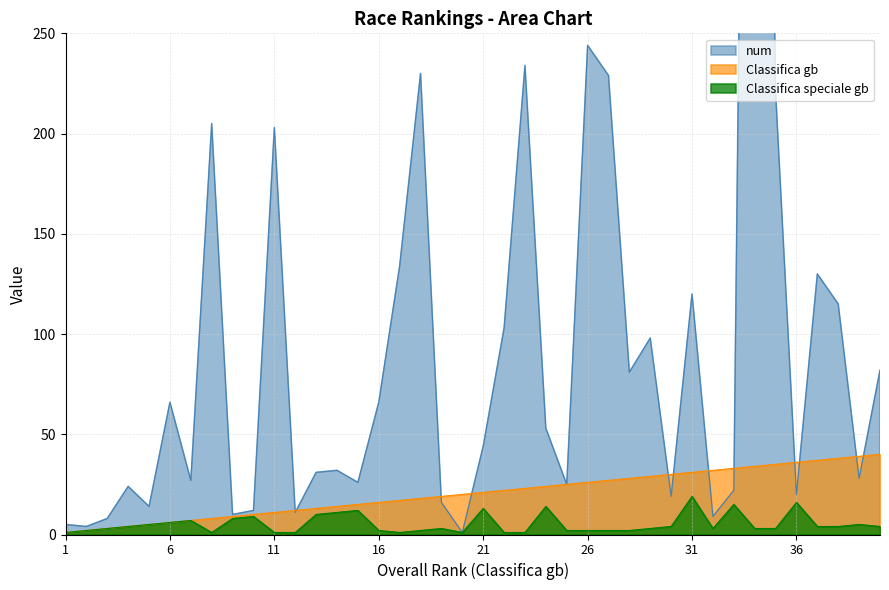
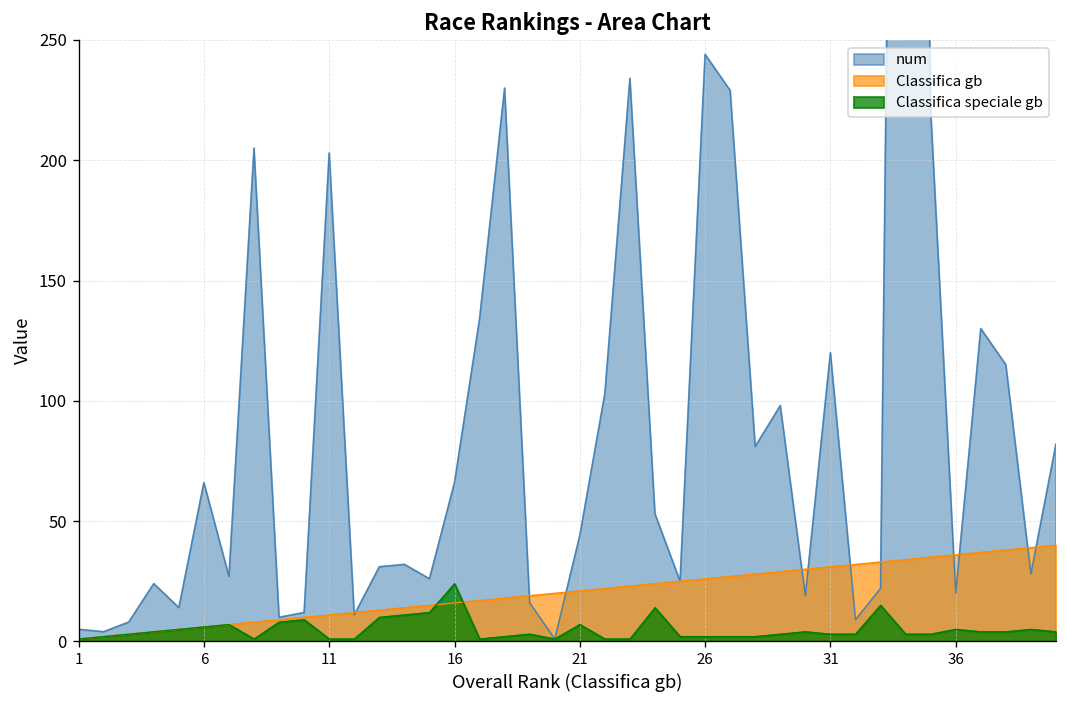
Classifica speciale gb, 16: 2 -> 24
Classifica speciale gb, 21: 13 -> 7
Classifica speciale gb, 31: 19 -> 3
Classifica speciale gb, 36: 16 -> 5
